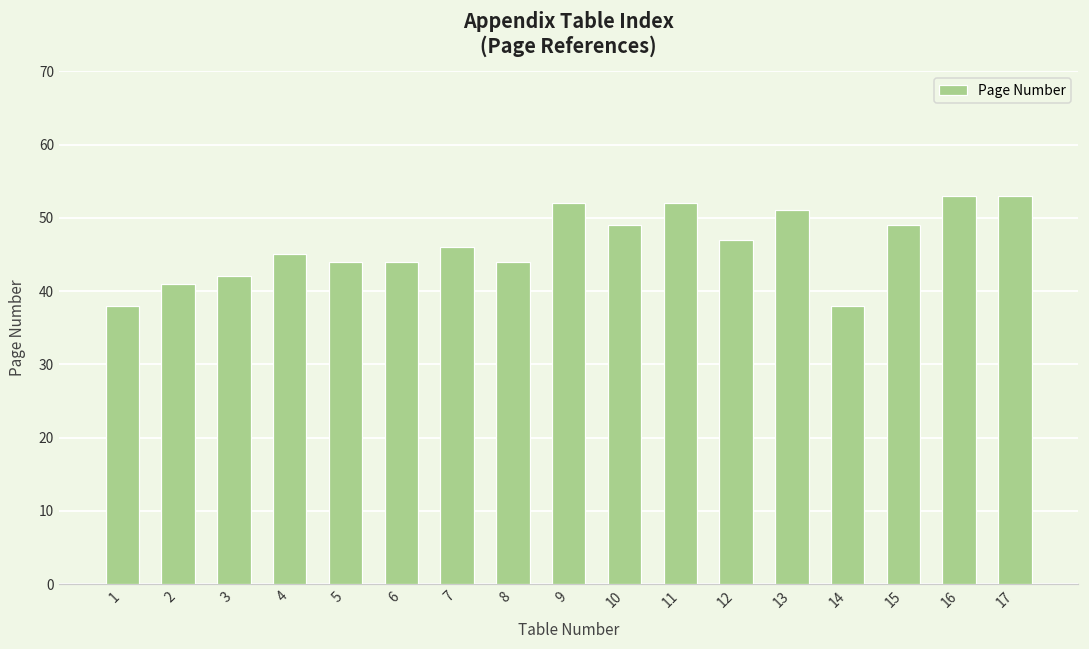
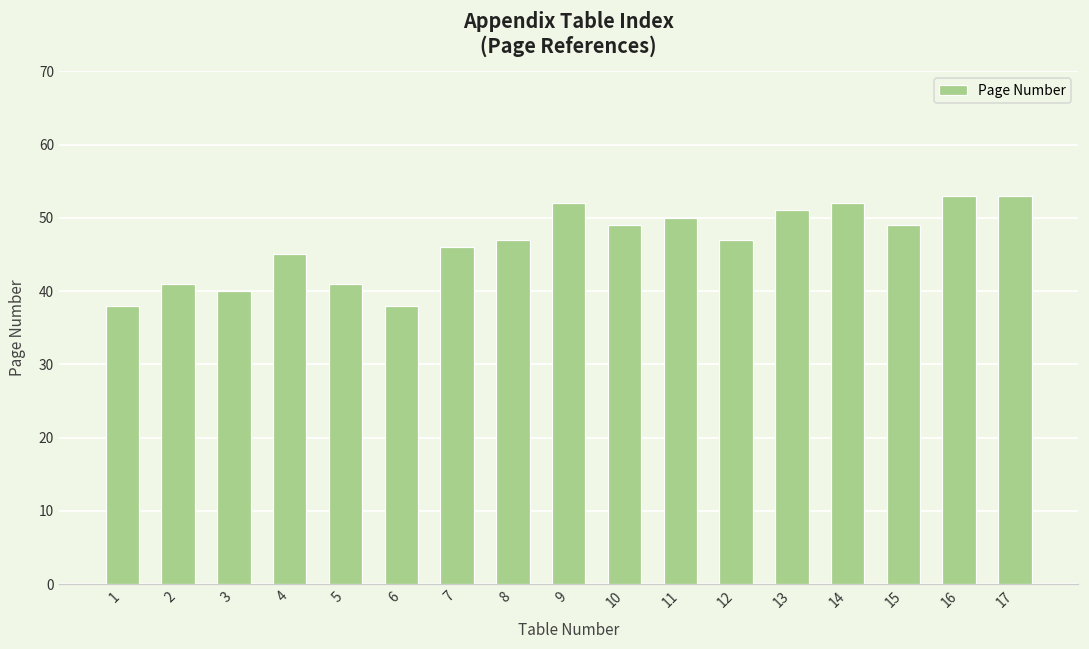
3: 42 -> 40
5: 44 -> 41
6: 44 -> 38
8: 44 -> 47
11: 52 -> 50
14: 38 -> 52
